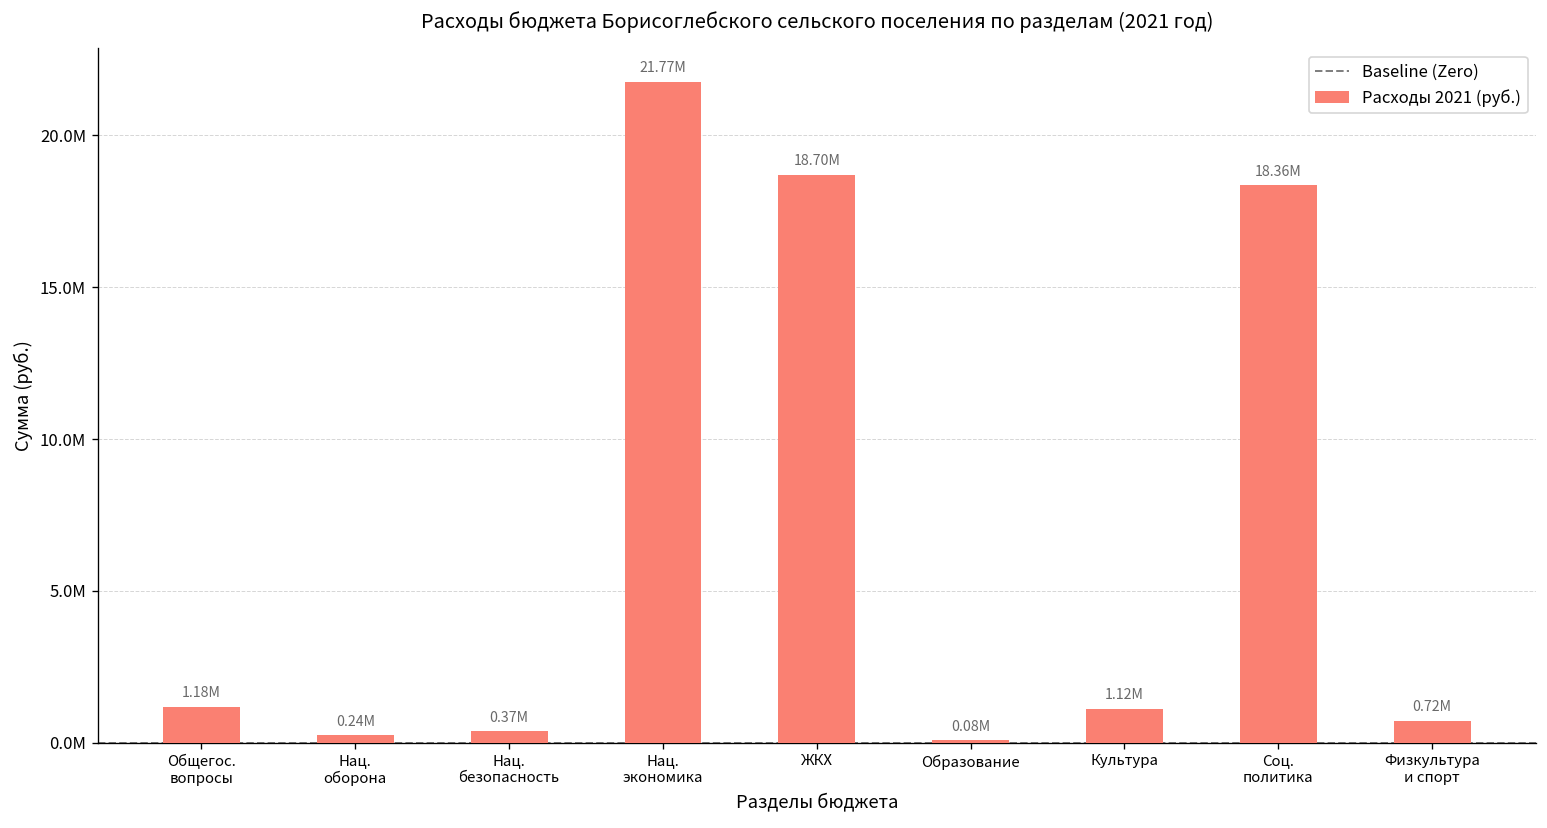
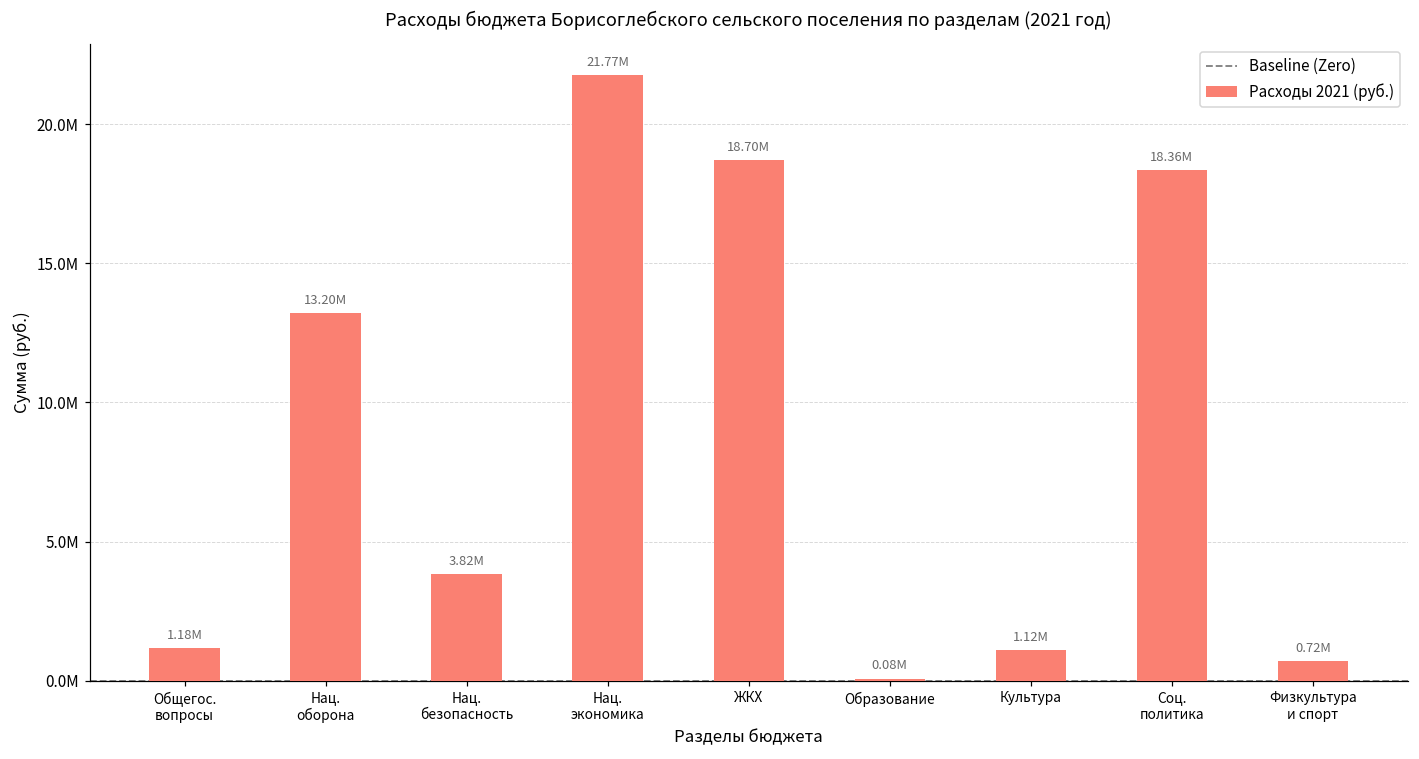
Нац. оборона: 0.24M -> 13.20M
Нац. безопасность: 0.37M -> 3.82M
